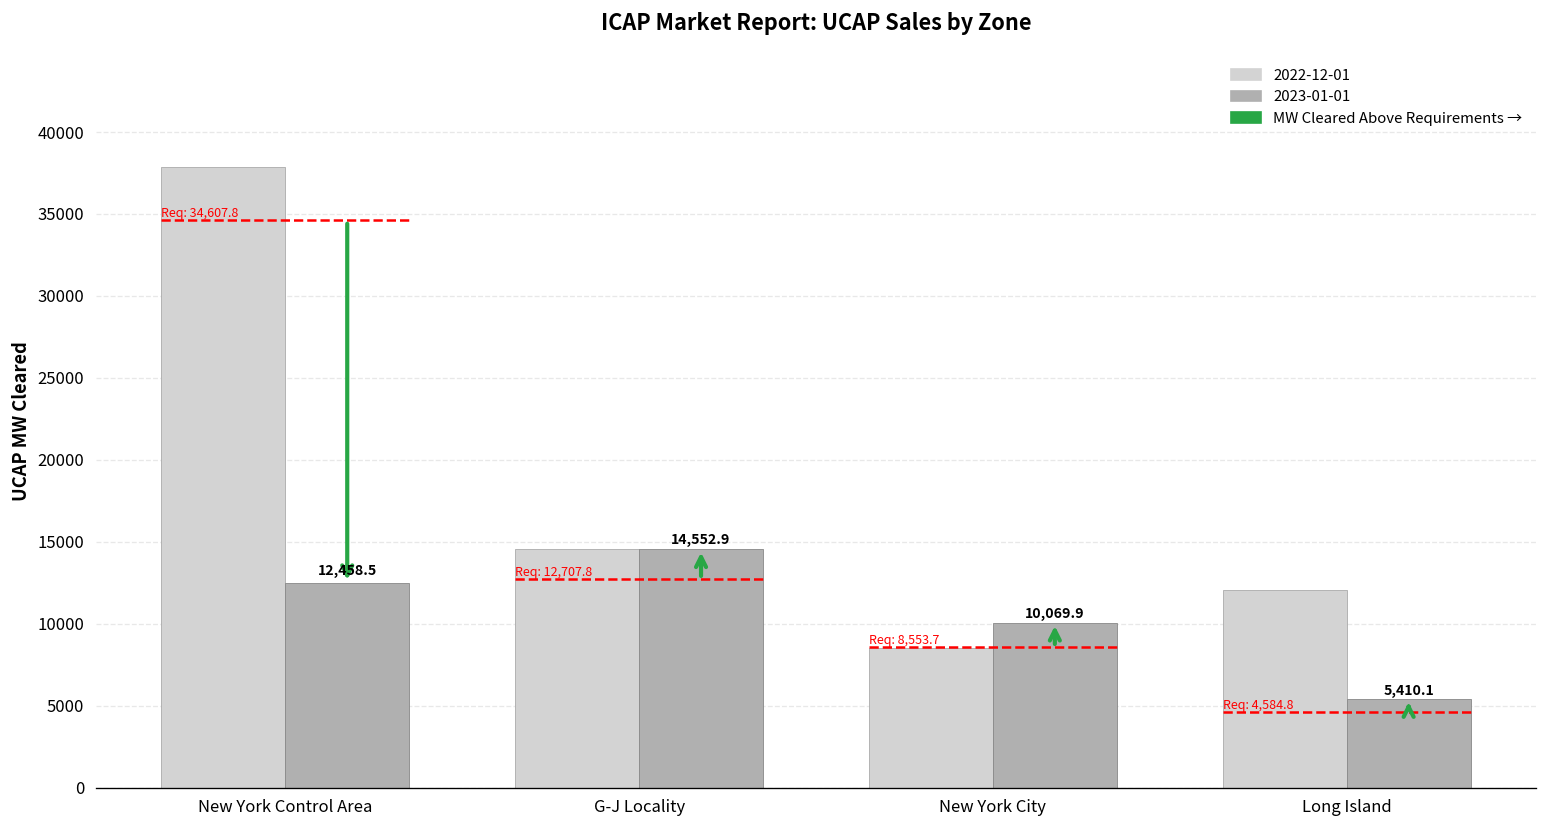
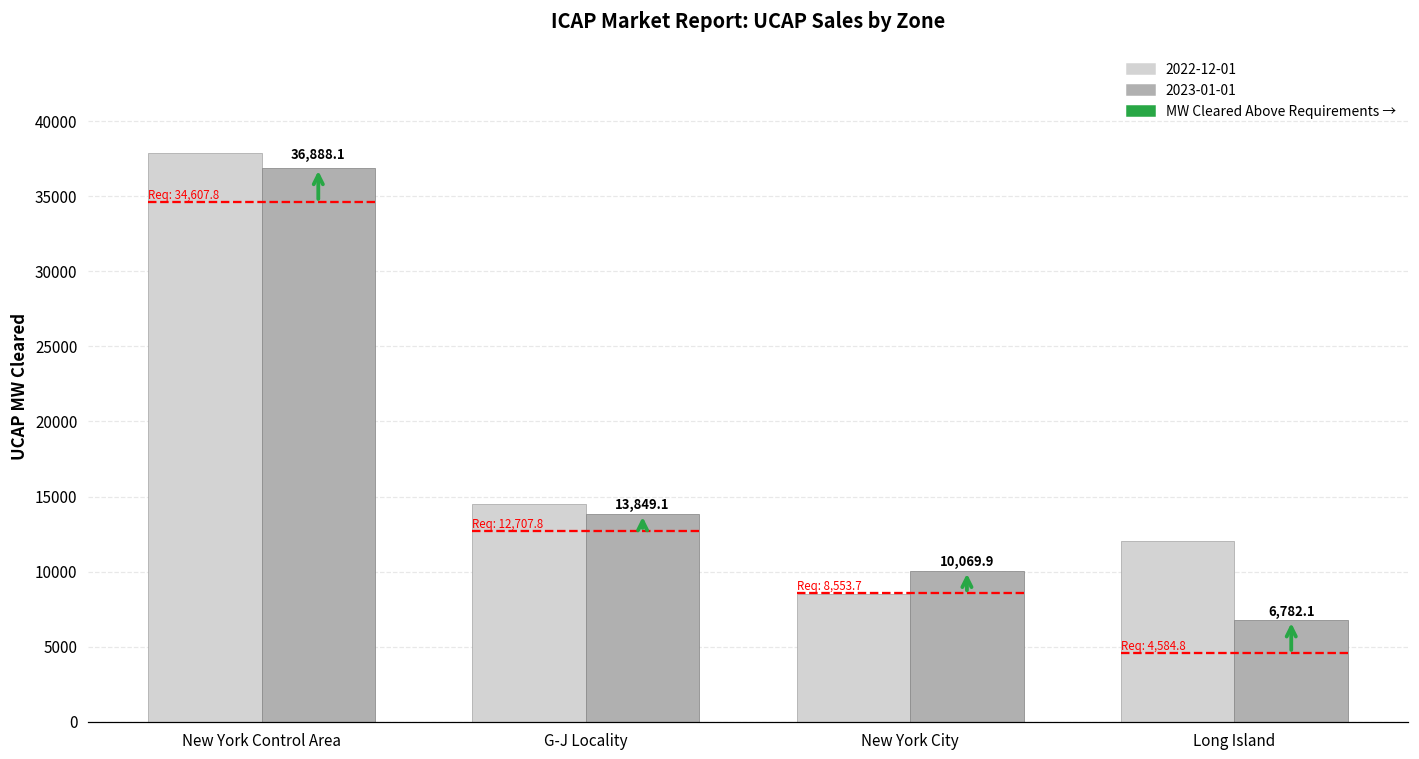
2023-01-01, New York Control Area: 12,458.5 -> 36,888.1
2023-01-01, G-J Locality: 14,552.9 -> 13,849.1
2023-01-01, Long Island: 5,410.1 -> 6,782.1
